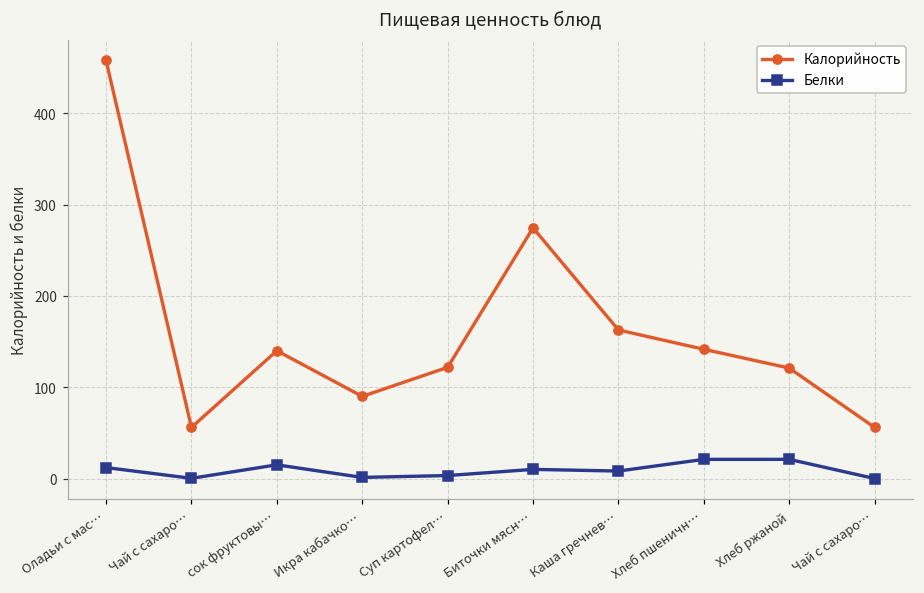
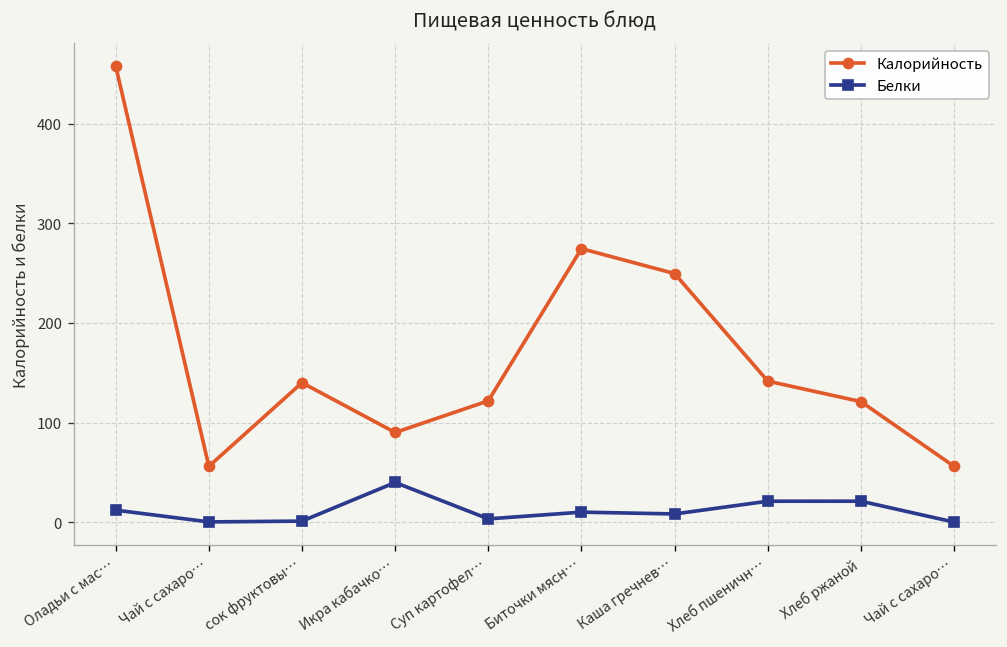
Белки, сок фруктовы…: 20 -> 0
Белки, Икра кабачко…: 0 -> 40
Калорийность, Каша гречнев…: 160 -> 250
